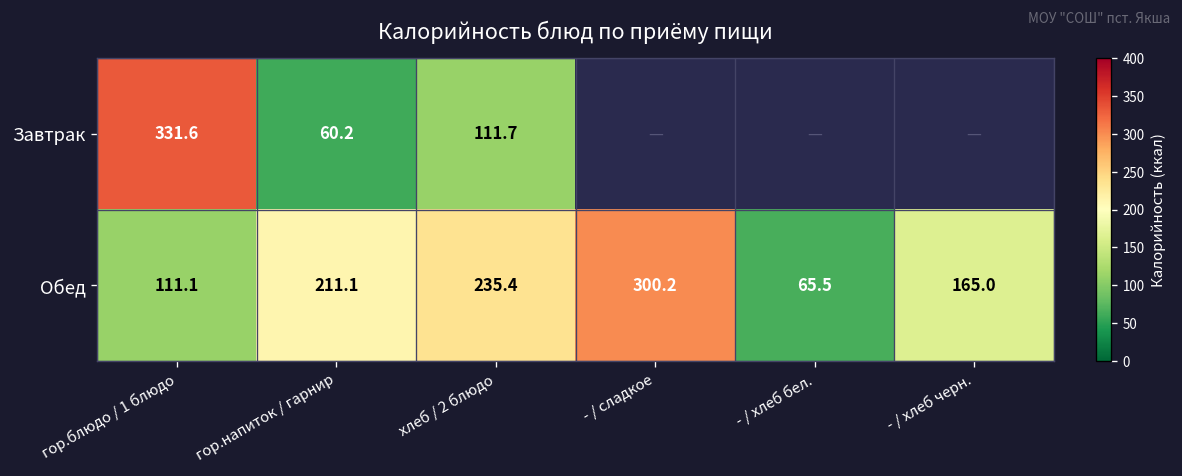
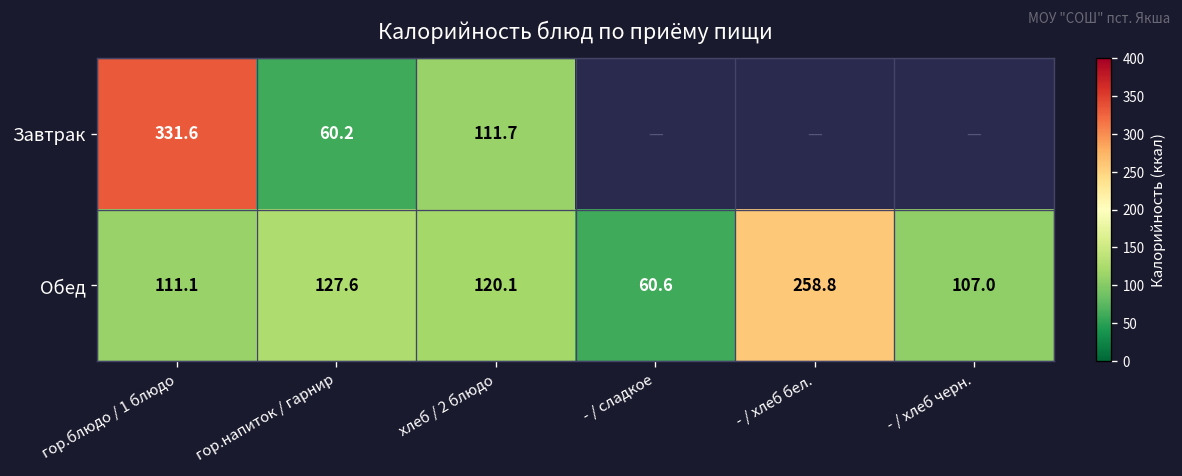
Обед, гор.напиток / гарнир: 211.1 -> 127.6
Обед, хлеб / 2 блюдо: 235.4 -> 120.1
Обед, - / сладкое: 300.2 -> 60.6
Обед, - / хлеб бел.: 65.5 -> 258.8
Обед, - / хлеб черн.: 165.0 -> 107.0
